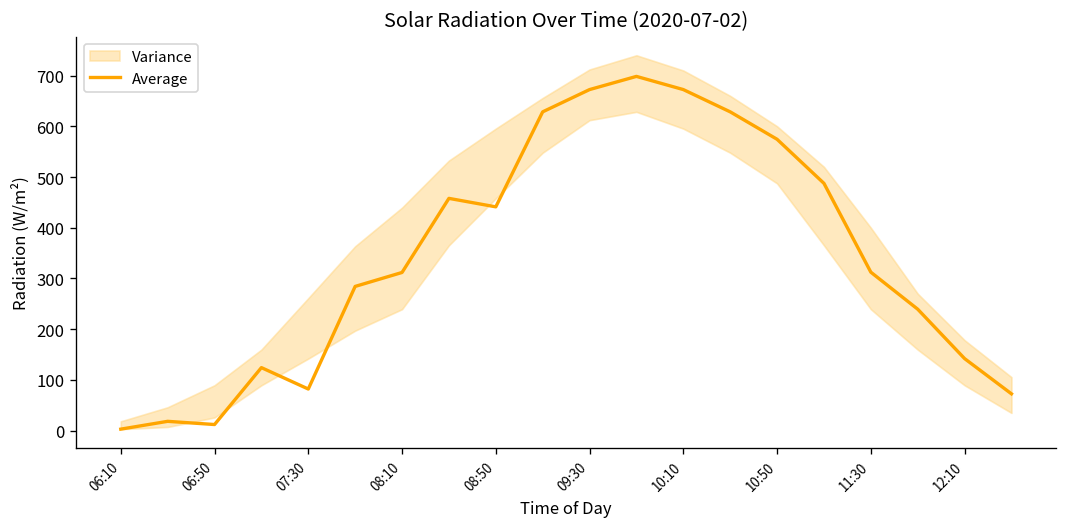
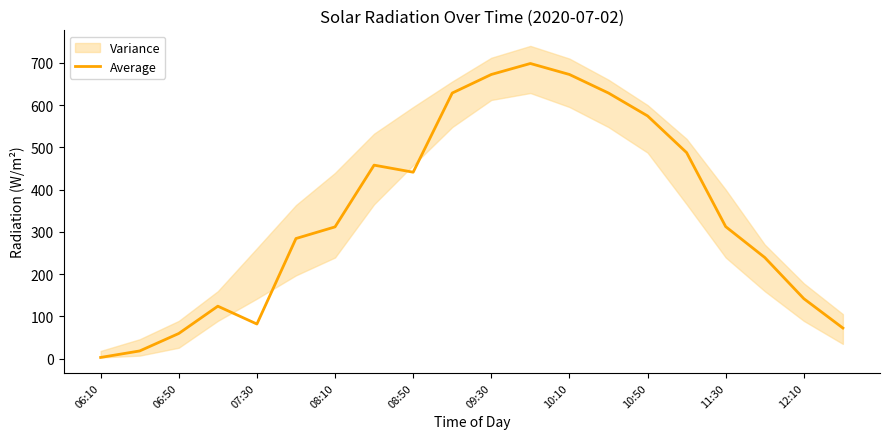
Average, 06:50: 10 -> 60
